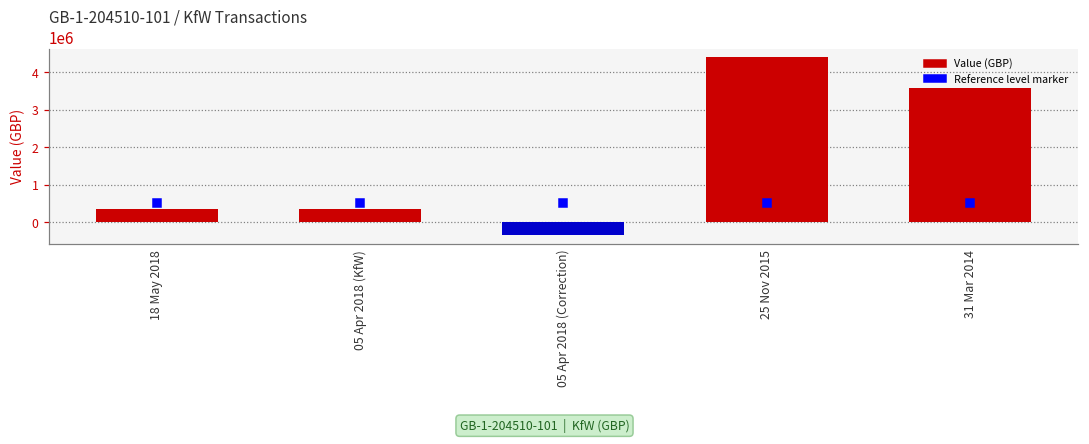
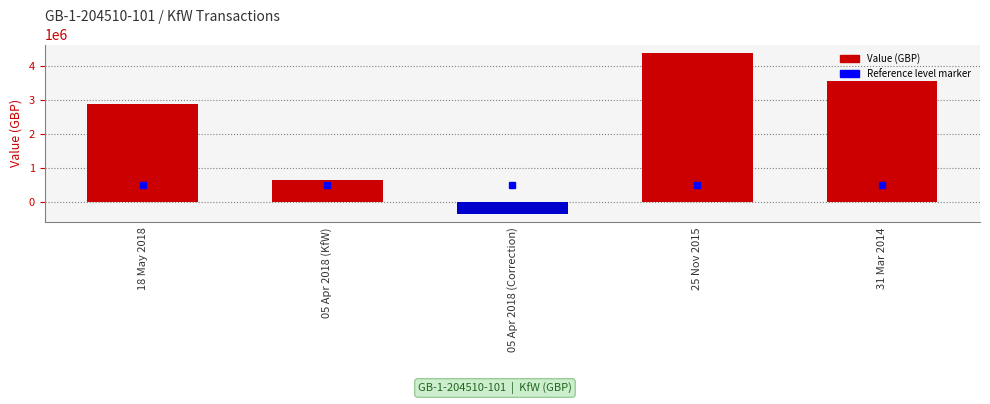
Value (GBP), 18 May 2018: 400000 -> 2900000
Value (GBP), 05 Apr 2018 (KfW): 400000 -> 700000
